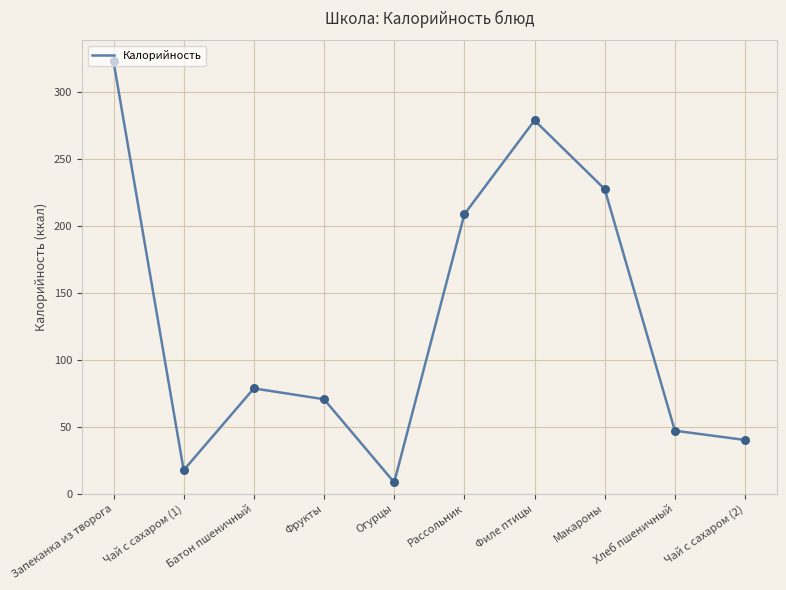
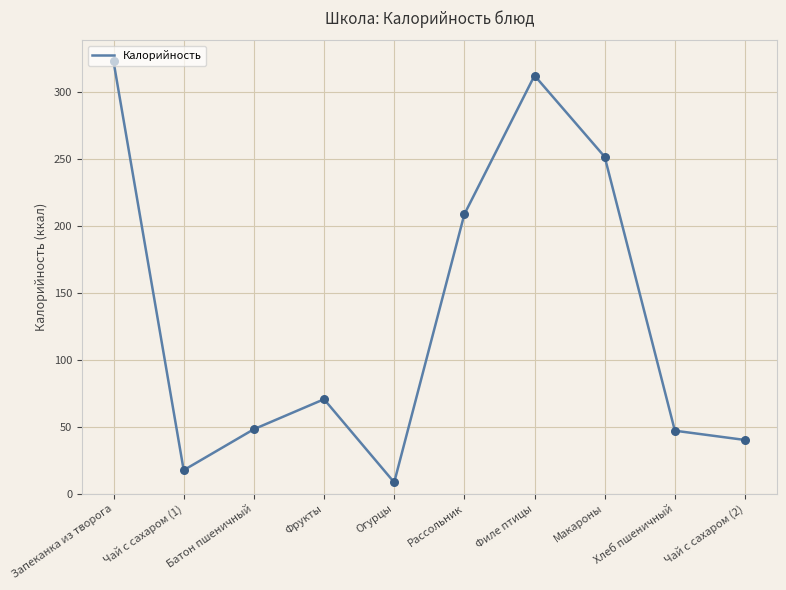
Батон пшеничный: 79 -> 48
Филе птицы: 279 -> 312
Макароны: 227 -> 252
